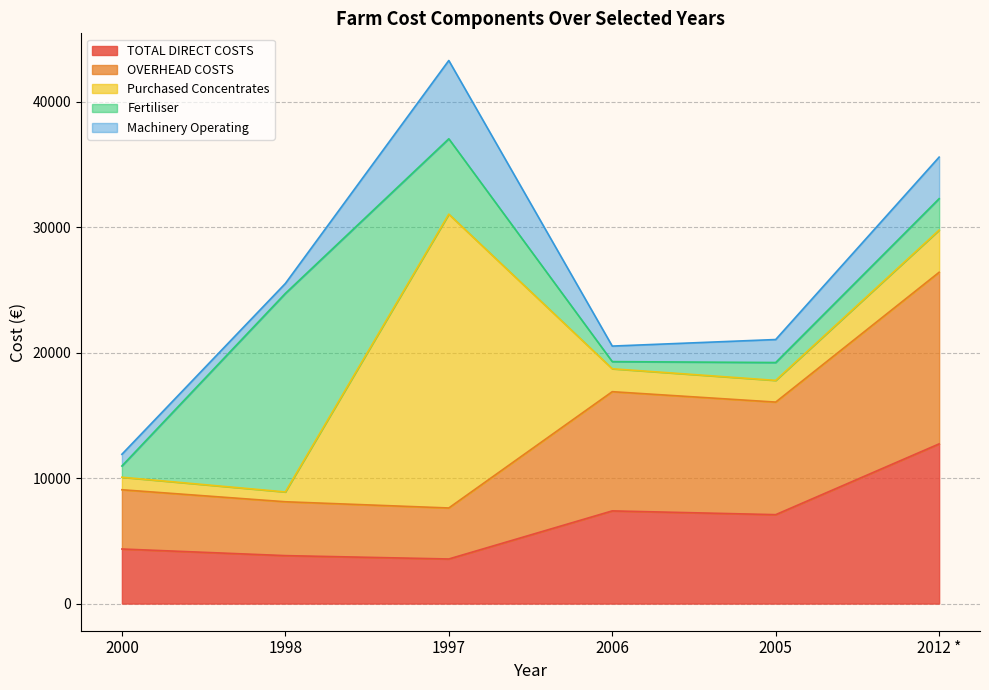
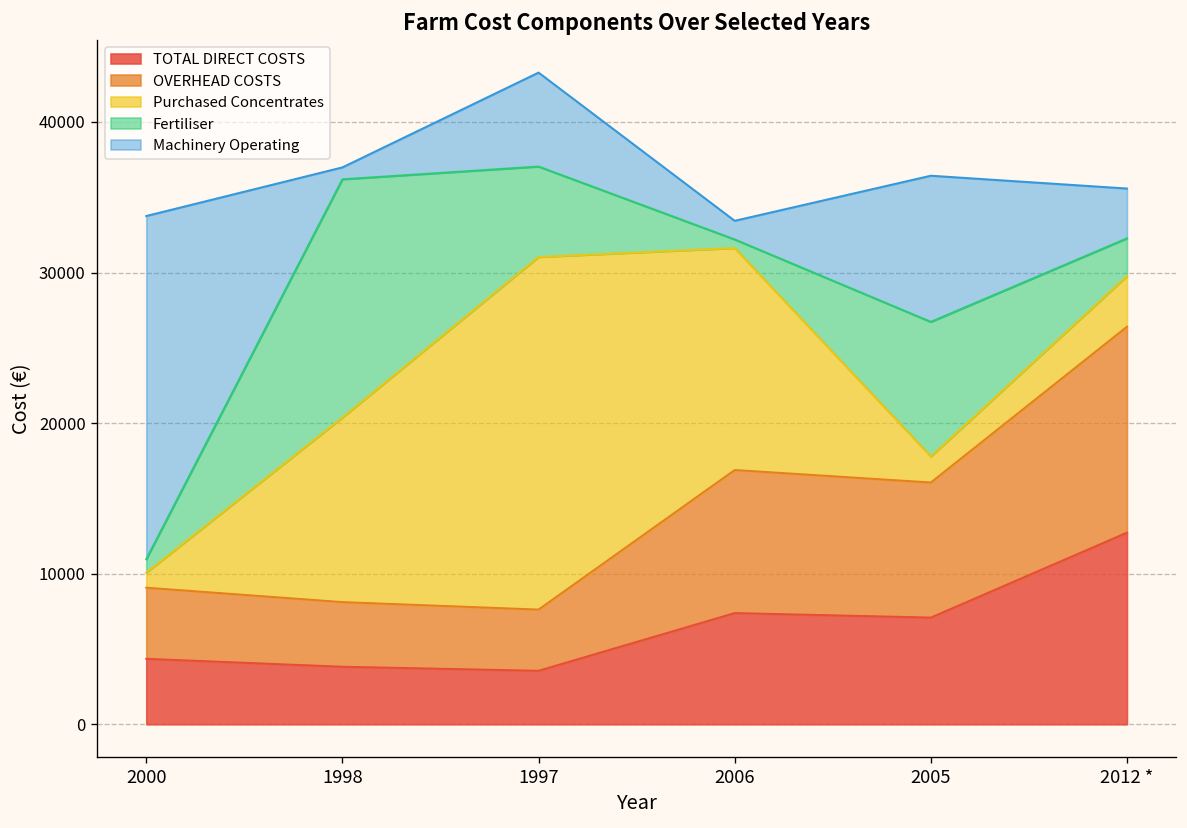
Machinery Operating, 2000: 900 -> 22800
Purchased Concentrates, 1998: 800 -> 12300
Purchased Concentrates, 2006: 1800 -> 14700
Fertiliser, 2005: 1400 -> 8900
Machinery Operating, 2005: 1800 -> 9700
